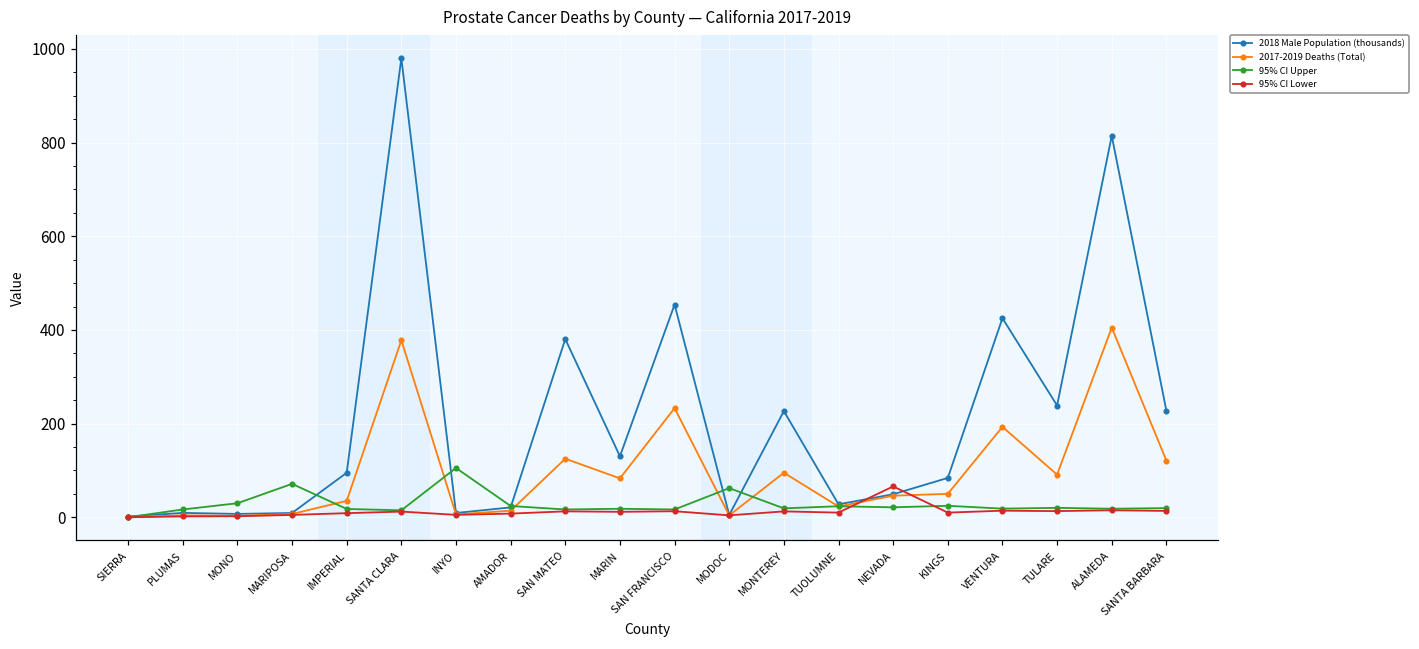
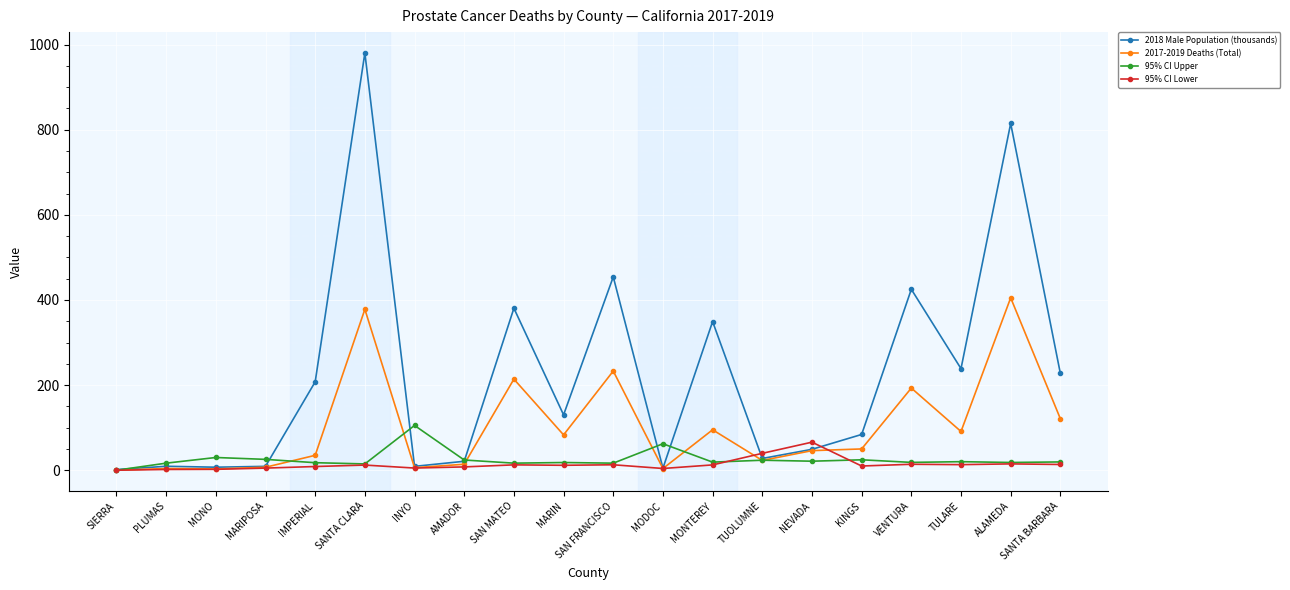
95% CI Upper, MARIPOSA: 70 -> 30
2018 Male Population (thousands), IMPERIAL: 100 -> 210
2017-2019 Deaths (Total), SAN MATEO: 130 -> 210
2018 Male Population (thousands), MONTEREY: 230 -> 350
95% CI Lower, TUOLUMNE: 10 -> 40
